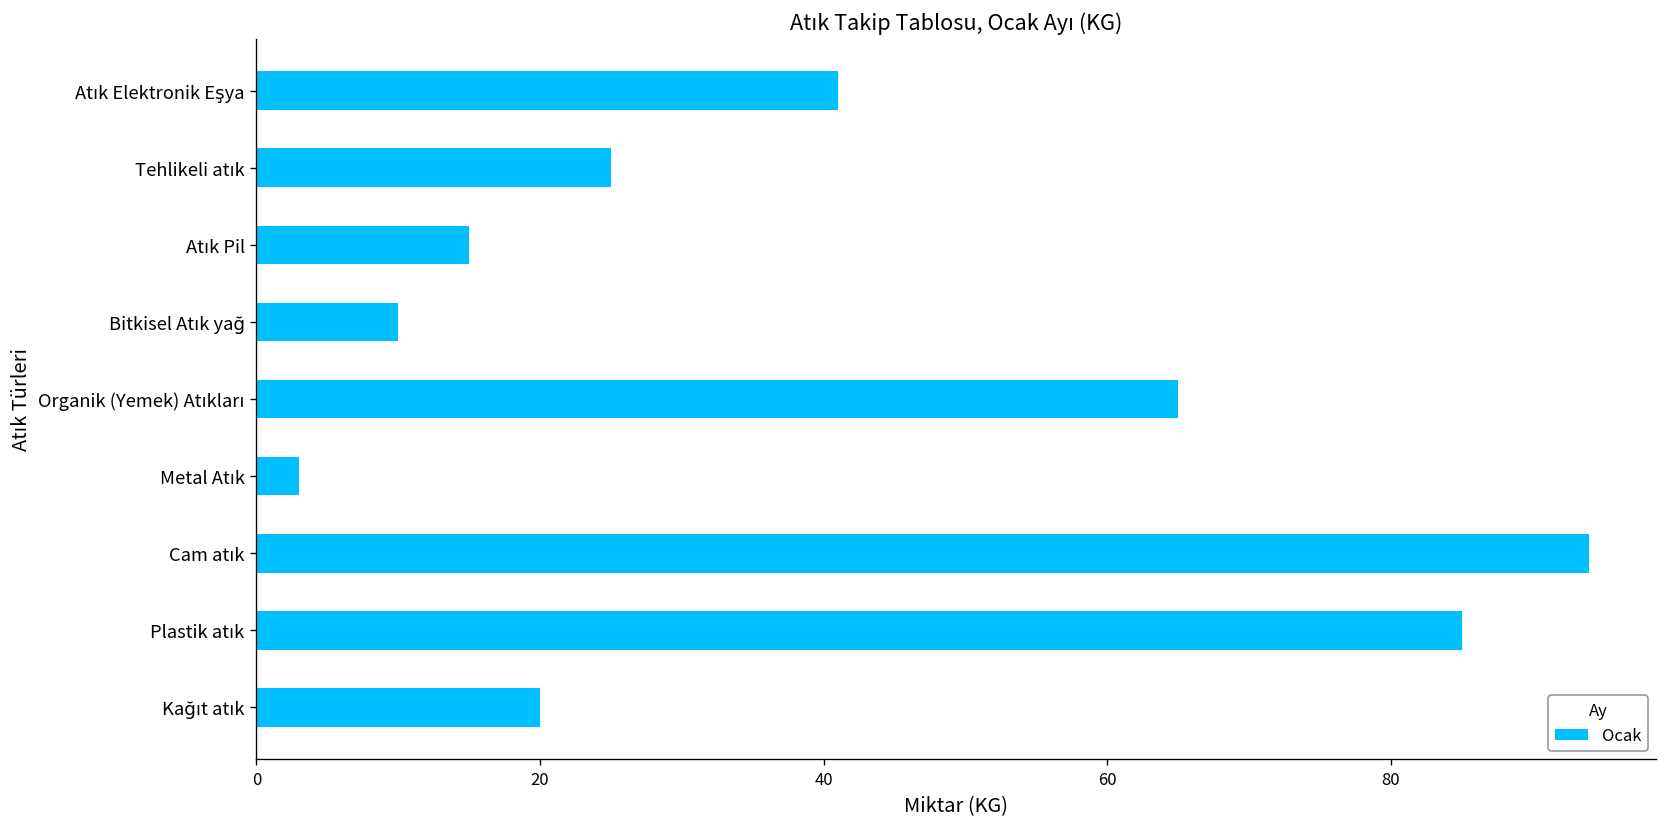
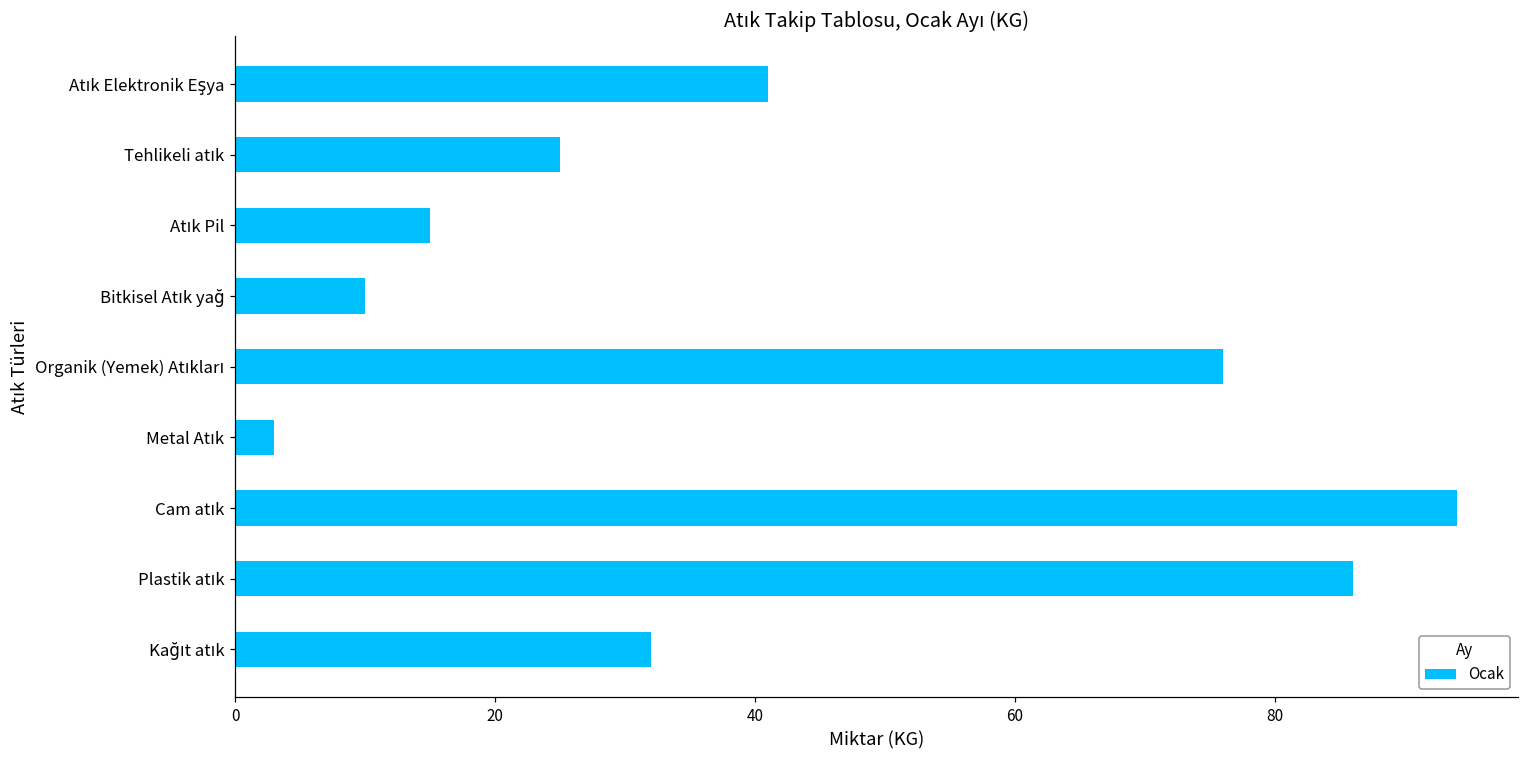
Organik (Yemek) Atıkları: 65 -> 76
Plastik atık: 85 -> 86
Kağıt atık: 20 -> 32
